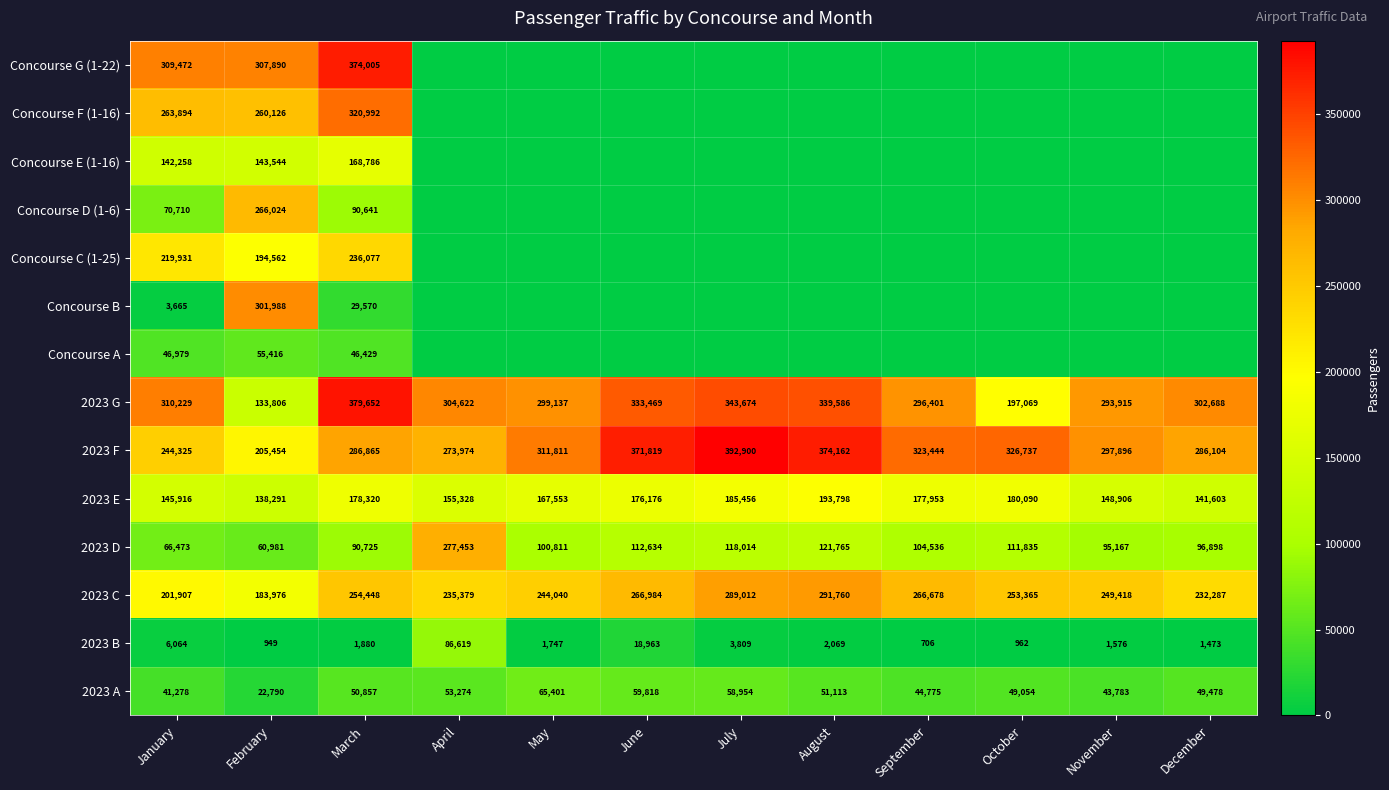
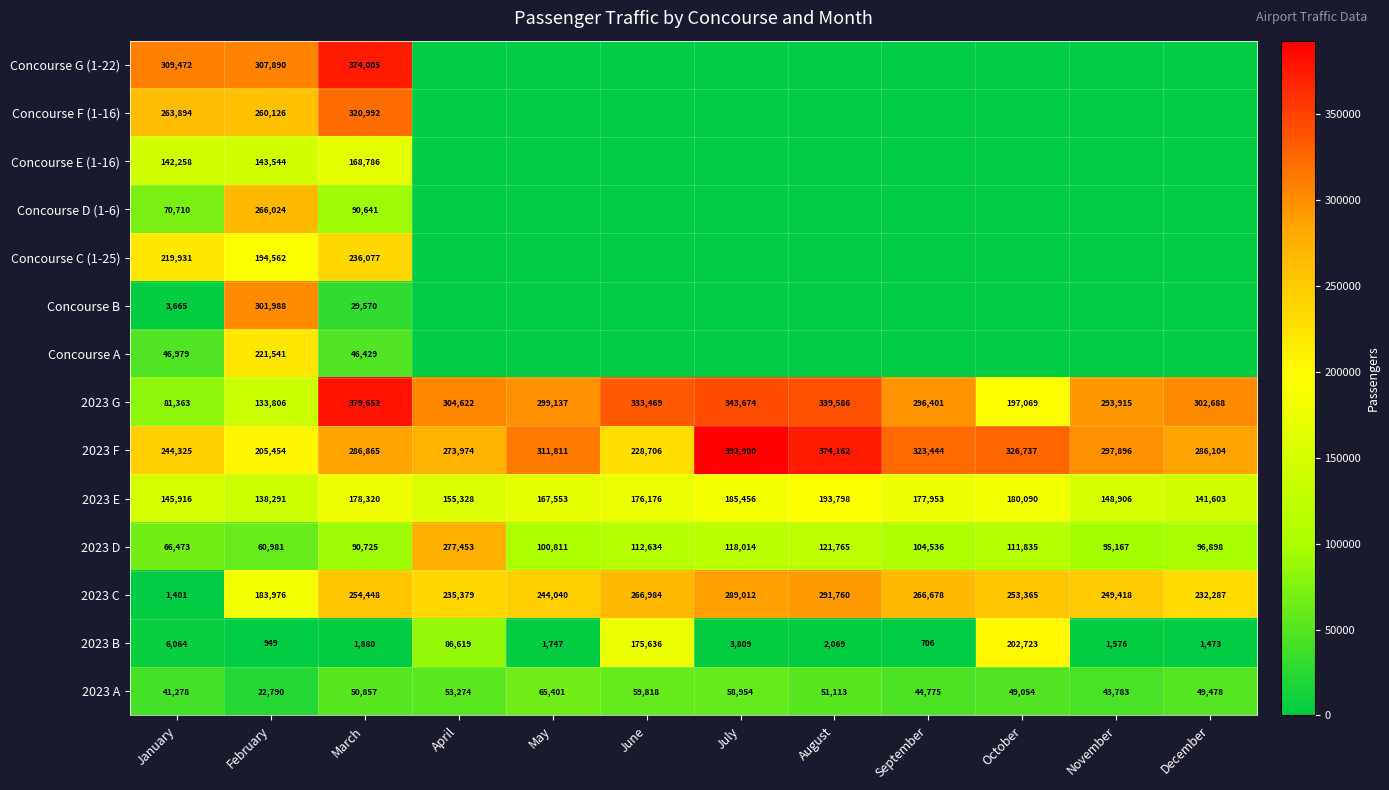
Concourse A, February: 55,416 -> 221,541
2023 G, January: 310,229 -> 81,363
2023 F, June: 371,819 -> 228,706
2023 C, January: 201,907 -> 1,401
2023 B, June: 18,963 -> 175,636
2023 B, October: 962 -> 202,723
